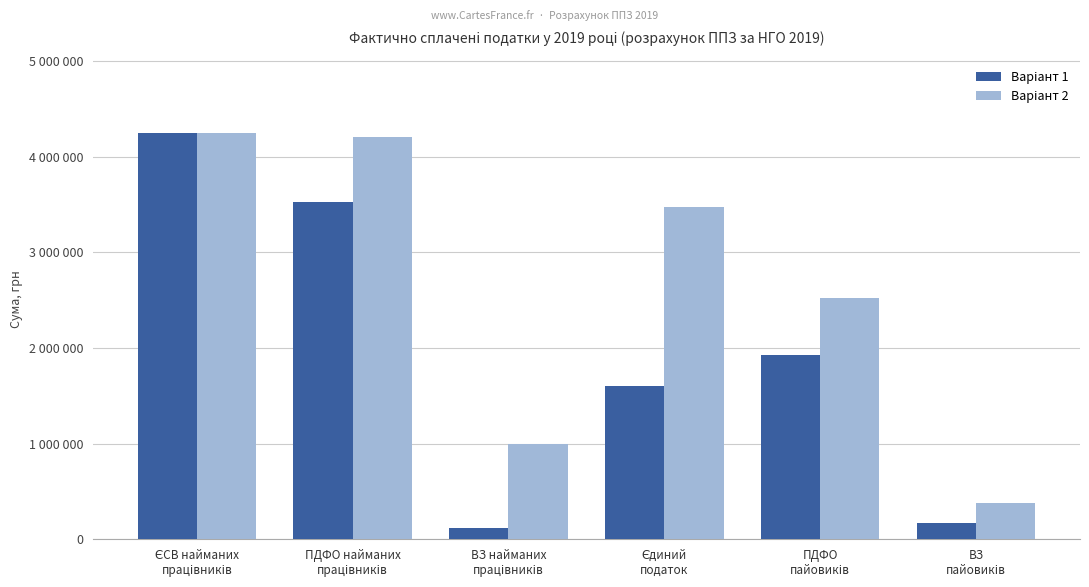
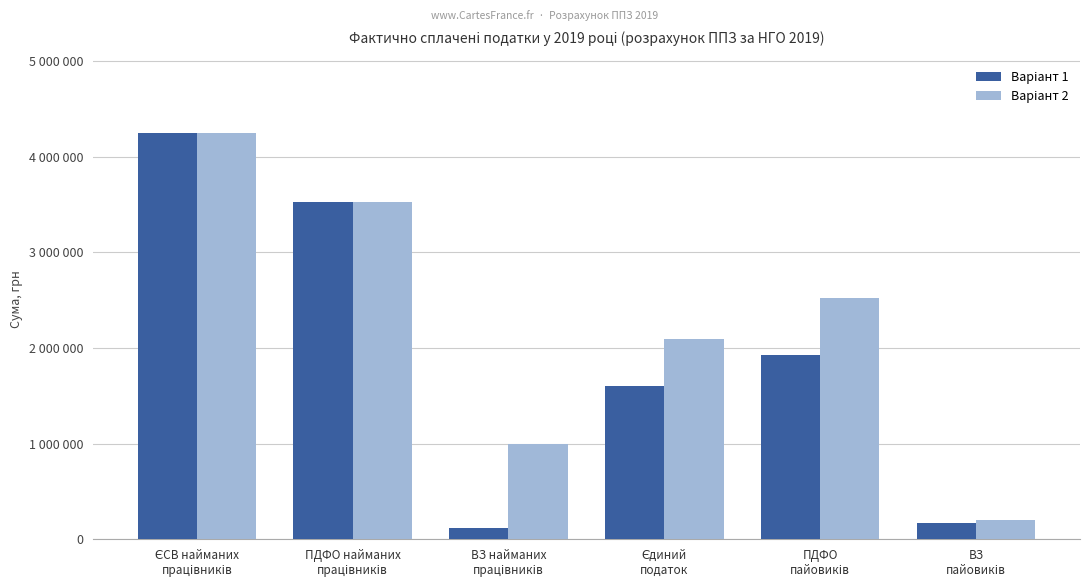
Варіант 2, ПДФО найманих працівників: 4200000 -> 3500000
Варіант 2, Єдиний податок: 3500000 -> 2100000
Варіант 2, ВЗ пайовиків: 400000 -> 200000
